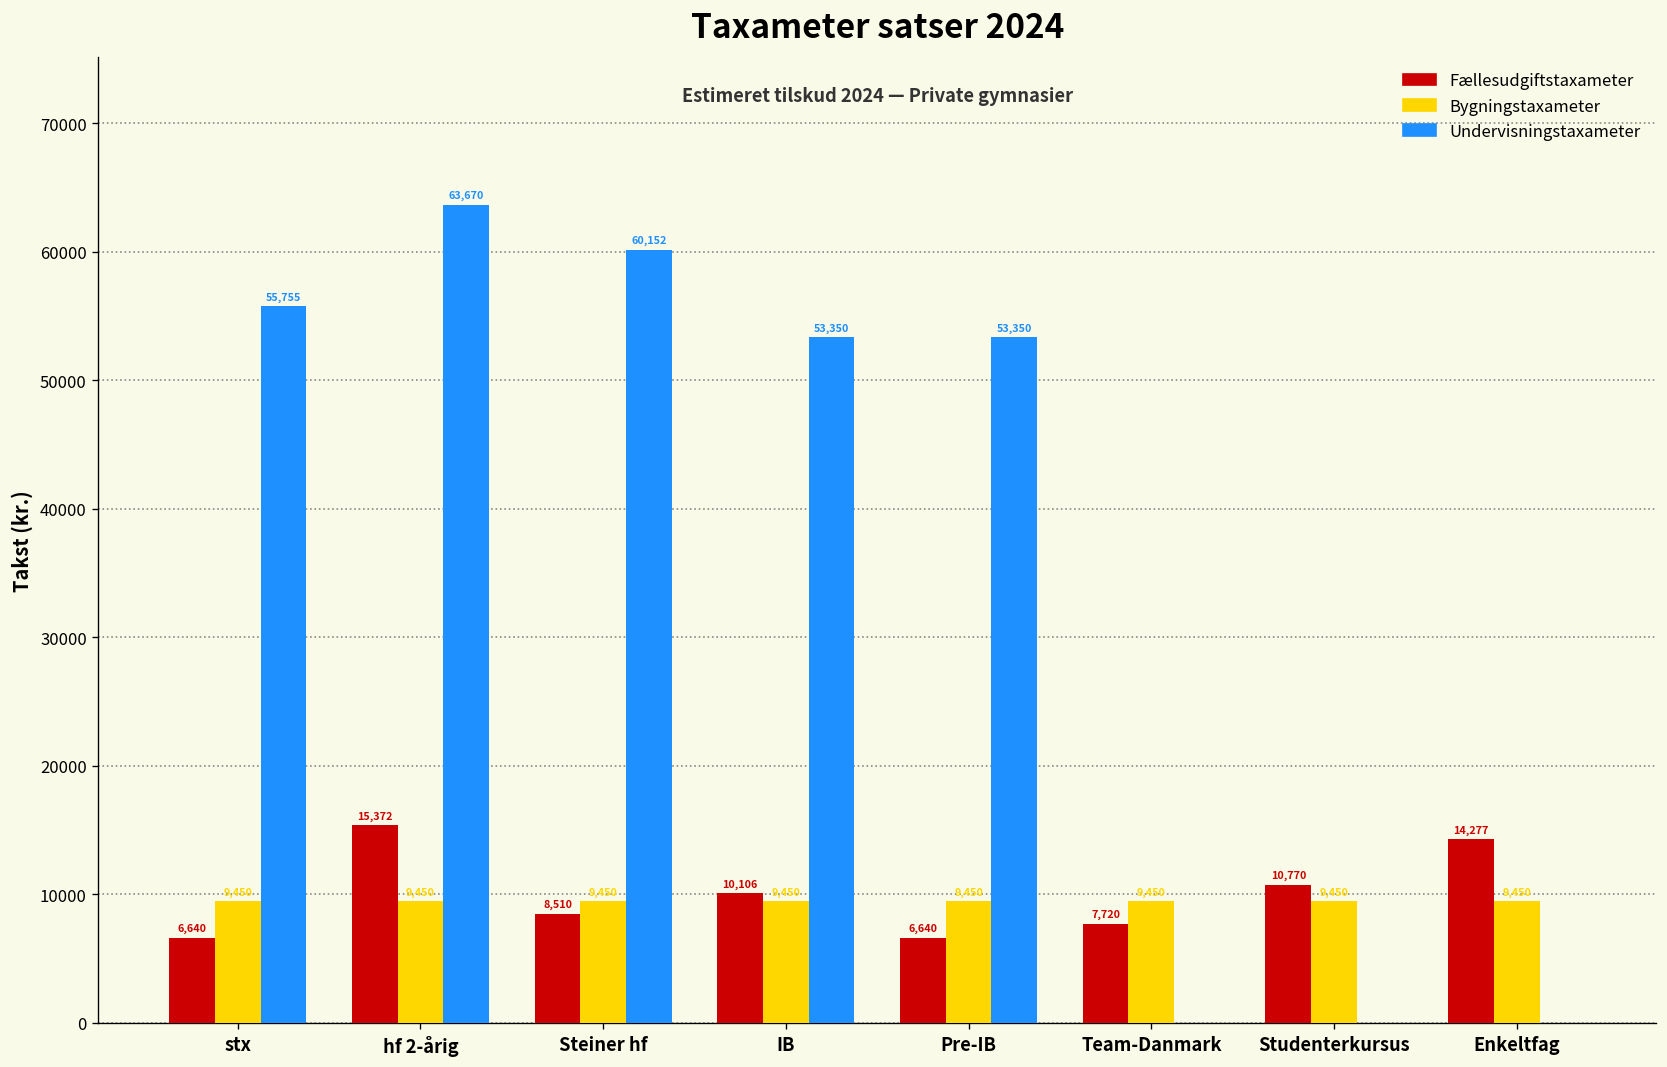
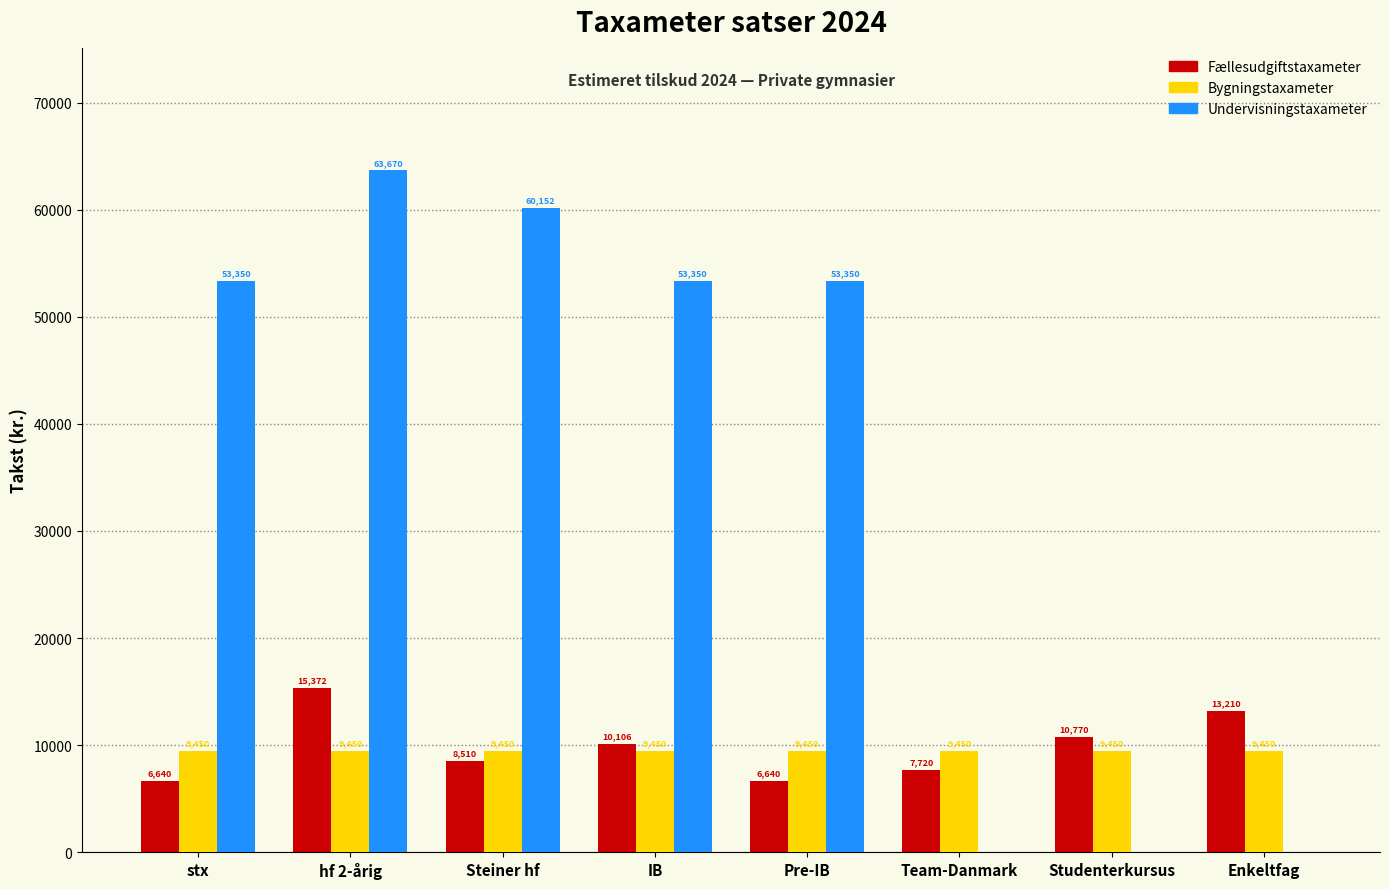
Undervisningstaxameter, stx: 55,755 -> 53,350
Fællesudgiftstaxameter, Enkeltfag: 14,277 -> 13,210
